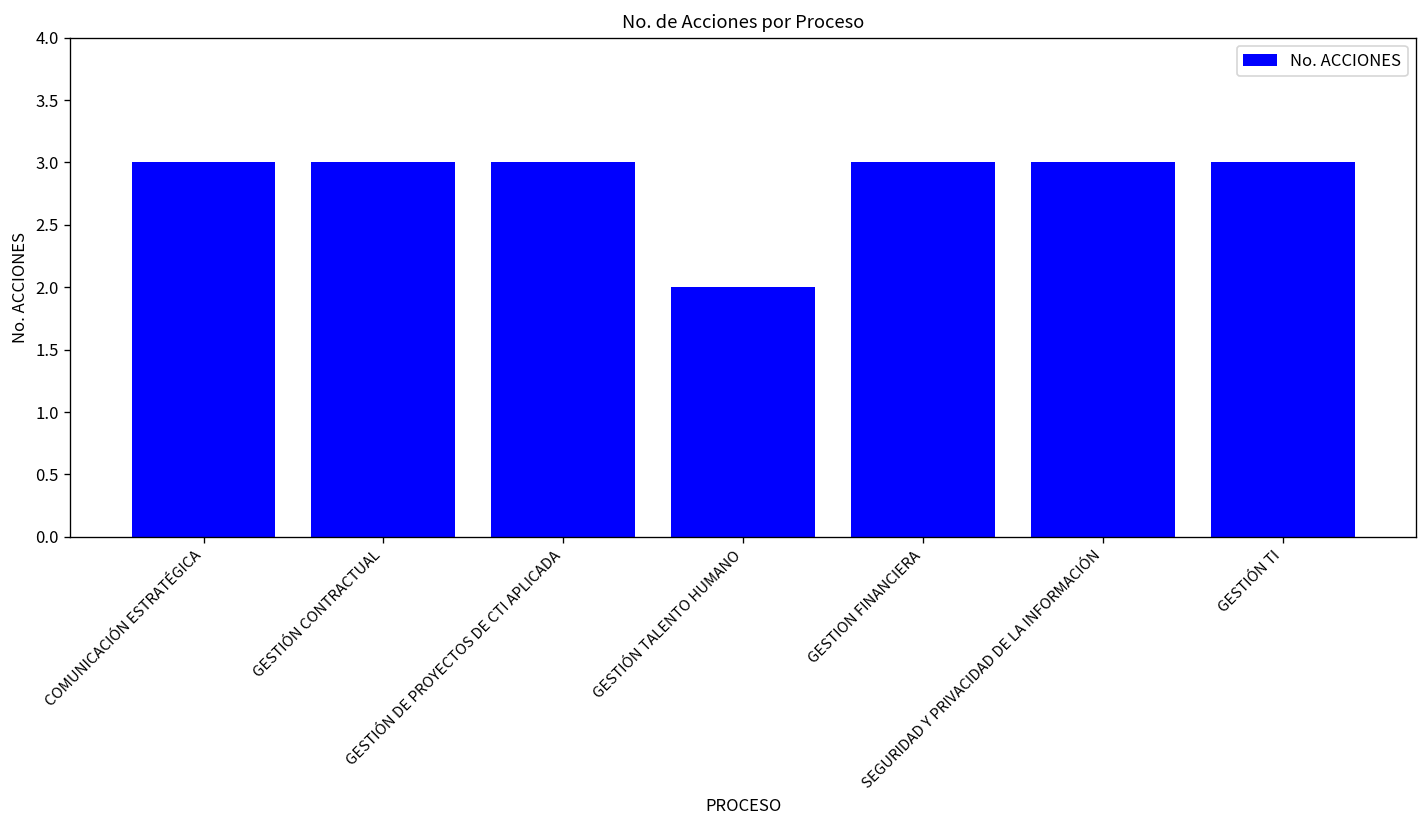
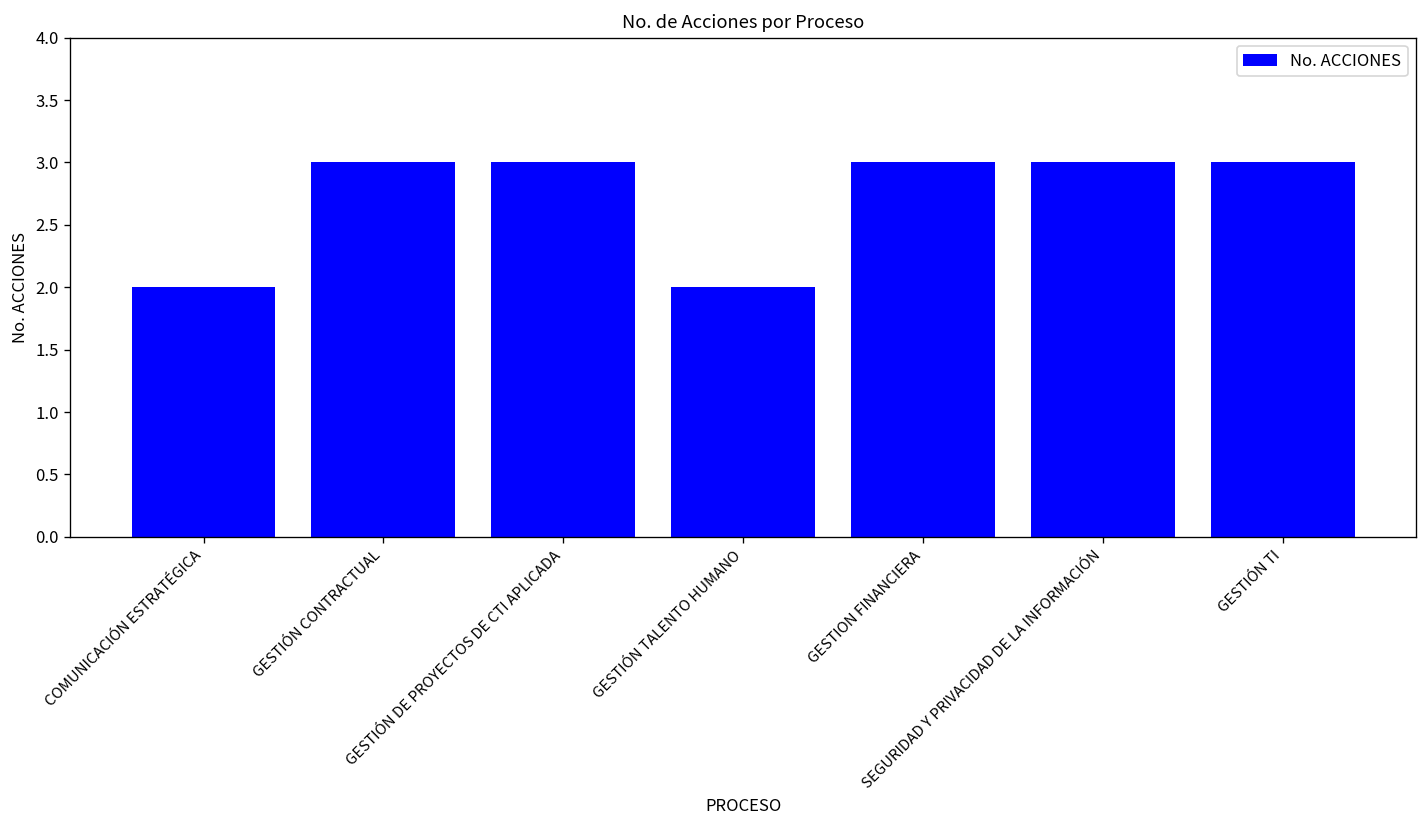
COMUNICACIÓN ESTRATÉGICA: 3 -> 2
